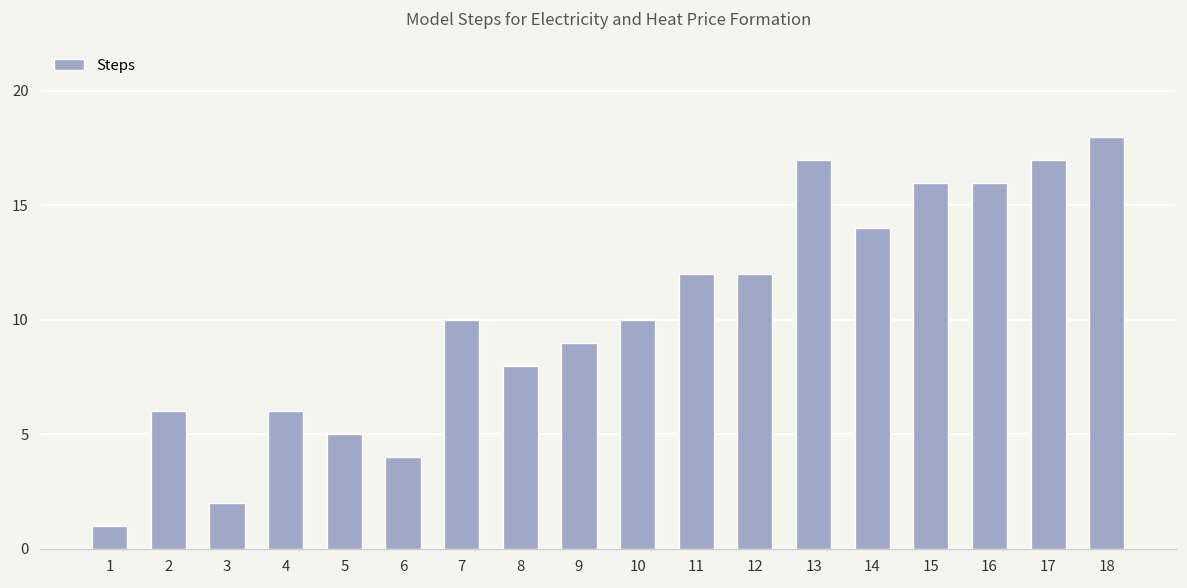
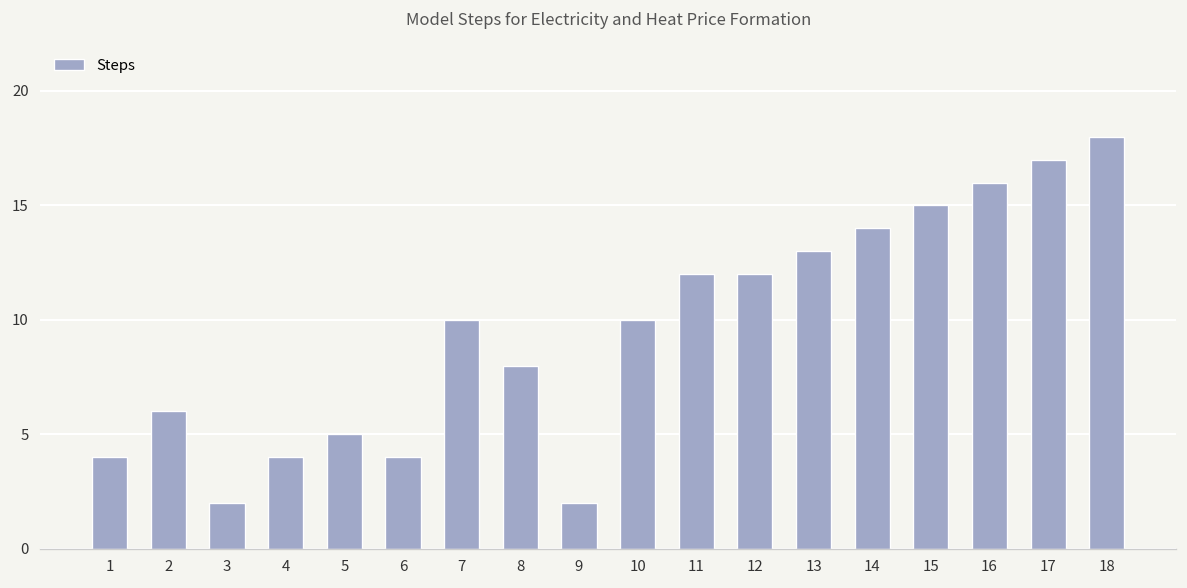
1: 1 -> 4
4: 6 -> 4
9: 9 -> 2
13: 17 -> 13
15: 16 -> 15
